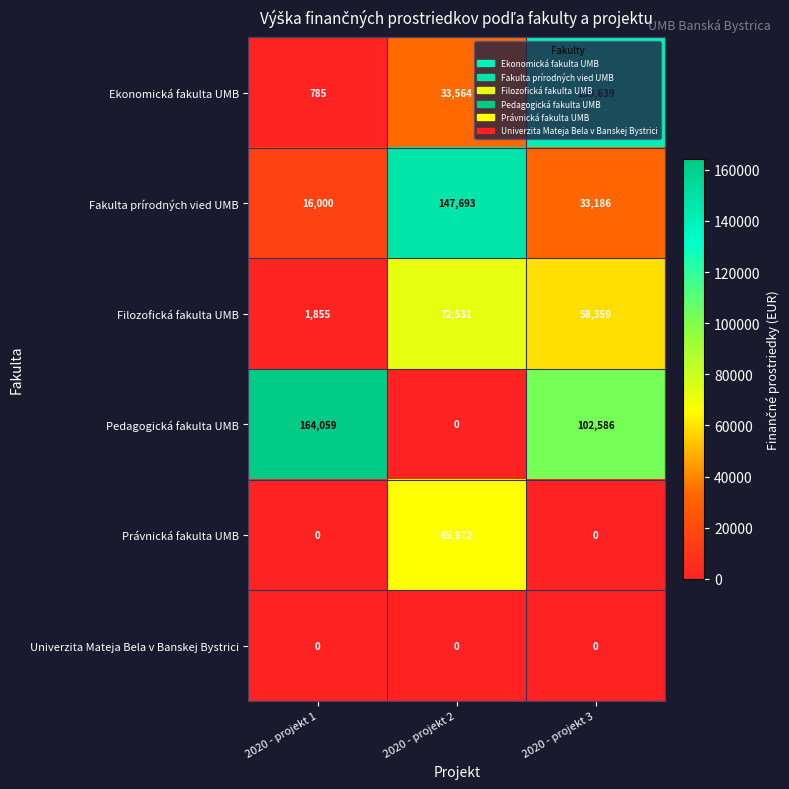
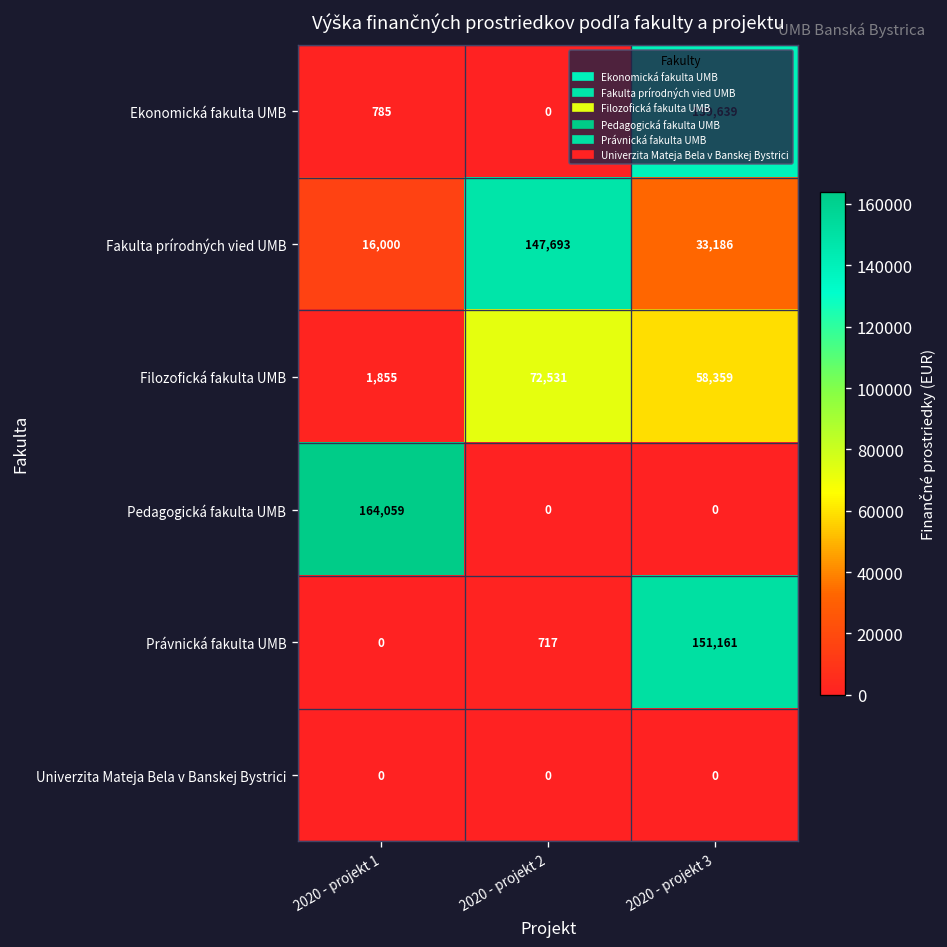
Ekonomická fakulta UMB, 2020 - projekt 2: 33,564 -> 0
Pedagogická fakulta UMB, 2020 - projekt 3: 102,586 -> 0
Právnická fakulta UMB, 2020 - projekt 2: 65,872 -> 717
Právnická fakulta UMB, 2020 - projekt 3: 0 -> 151,161
